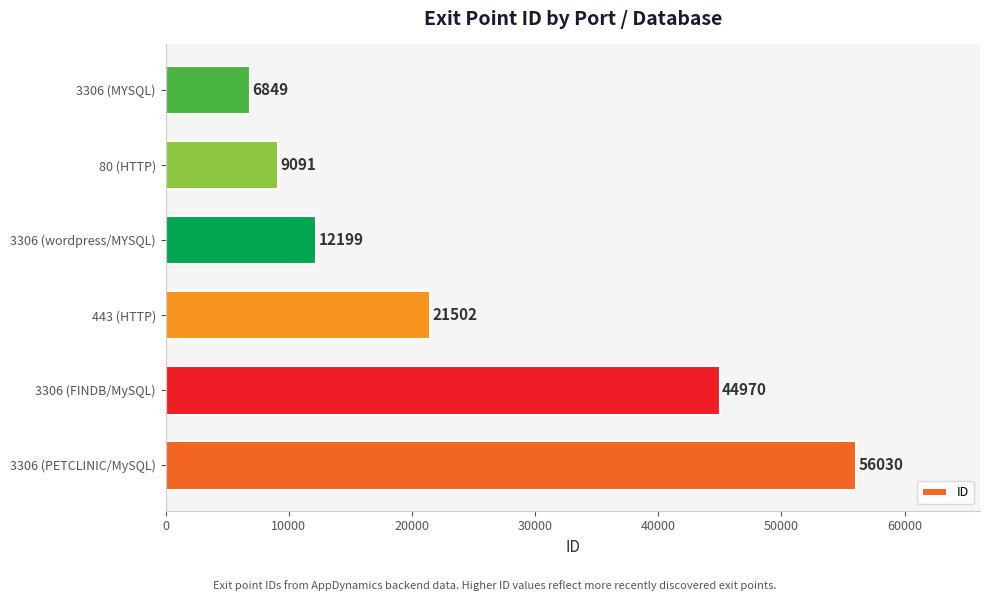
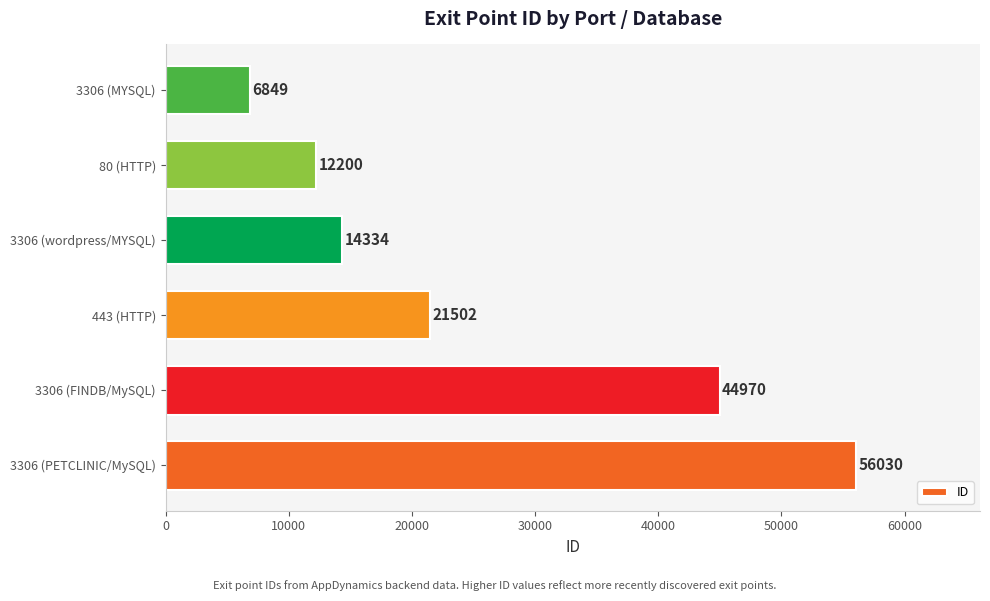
80 (HTTP): 9091 -> 12200
3306 (wordpress/MYSQL): 12199 -> 14334
